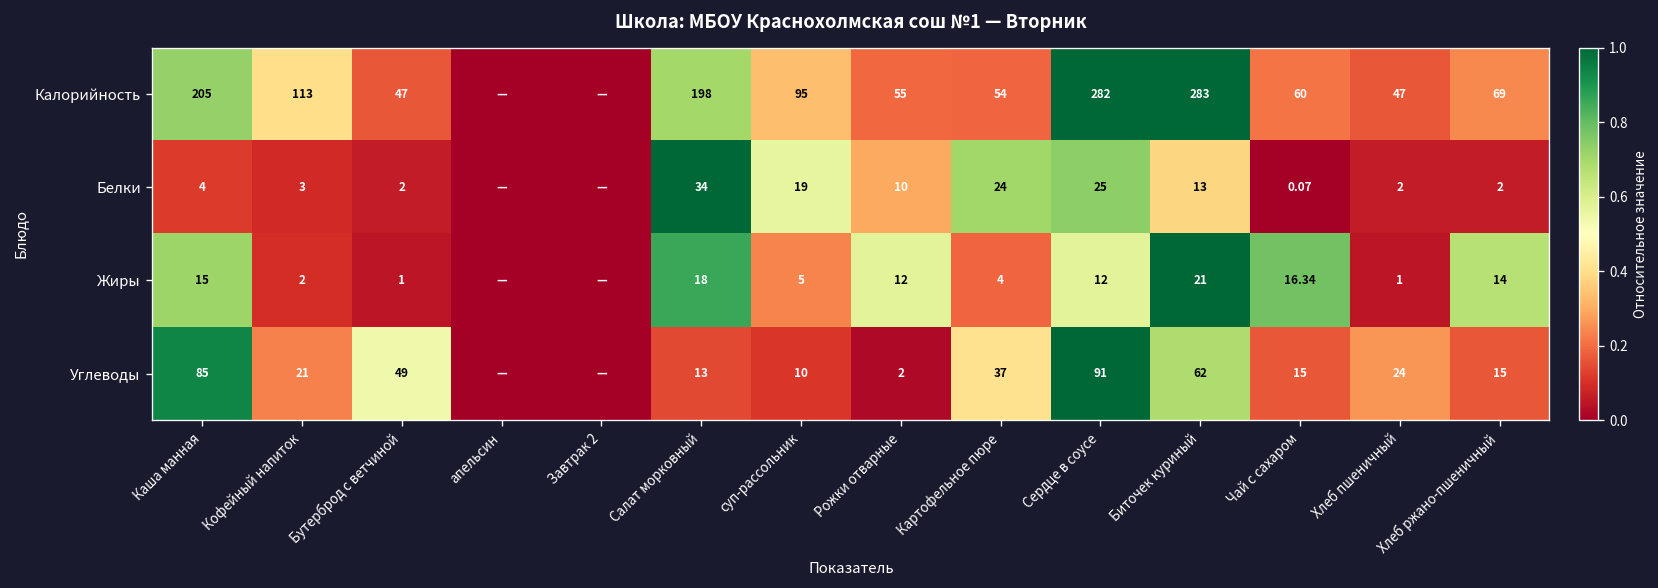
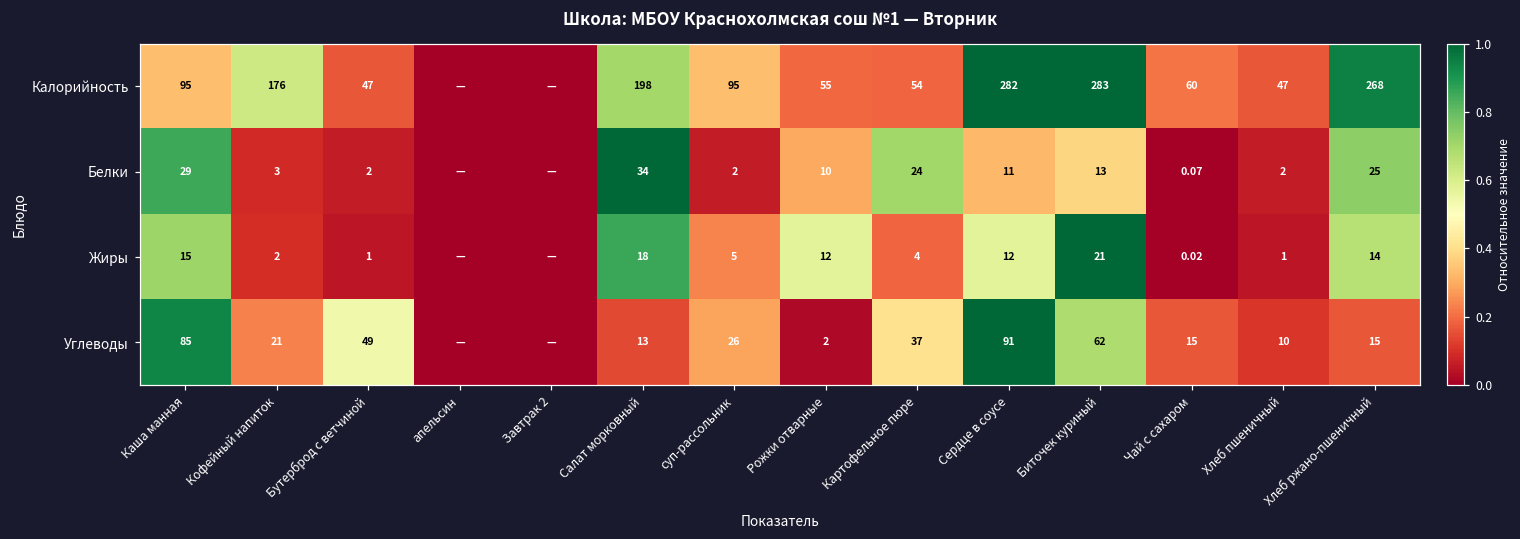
Калорийность, Каша манная: 205 -> 95
Калорийность, Кофейный напиток: 113 -> 176
Калорийность, Хлеб ржано-пшеничный: 69 -> 268
Белки, Каша манная: 4 -> 29
Белки, суп-рассольник: 19 -> 2
Белки, Сердце в соусе: 25 -> 11
Белки, Хлеб ржано-пшеничный: 2 -> 25
Жиры, Чай с сахаром: 16.34 -> 0.02
Углеводы, суп-рассольник: 10 -> 26
Углеводы, Хлеб пшеничный: 24 -> 10
